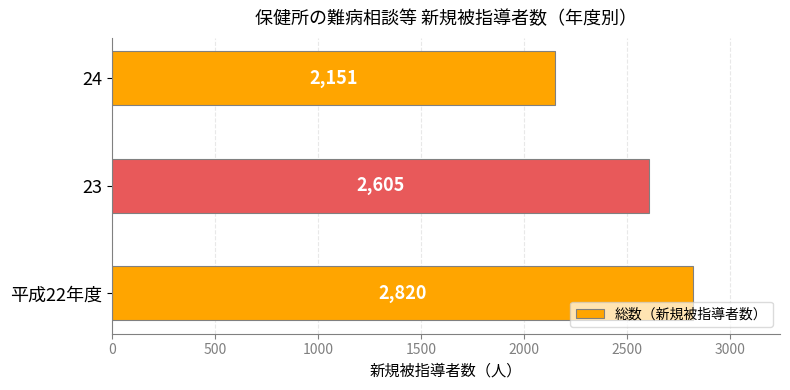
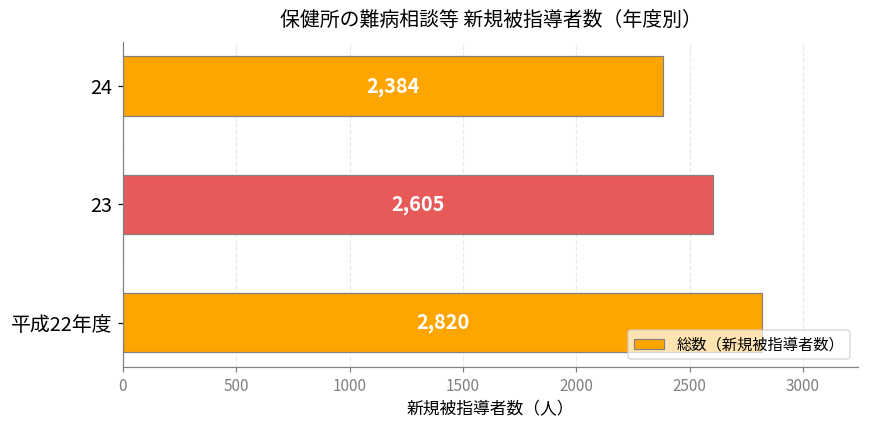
24: 2,151 -> 2,384
